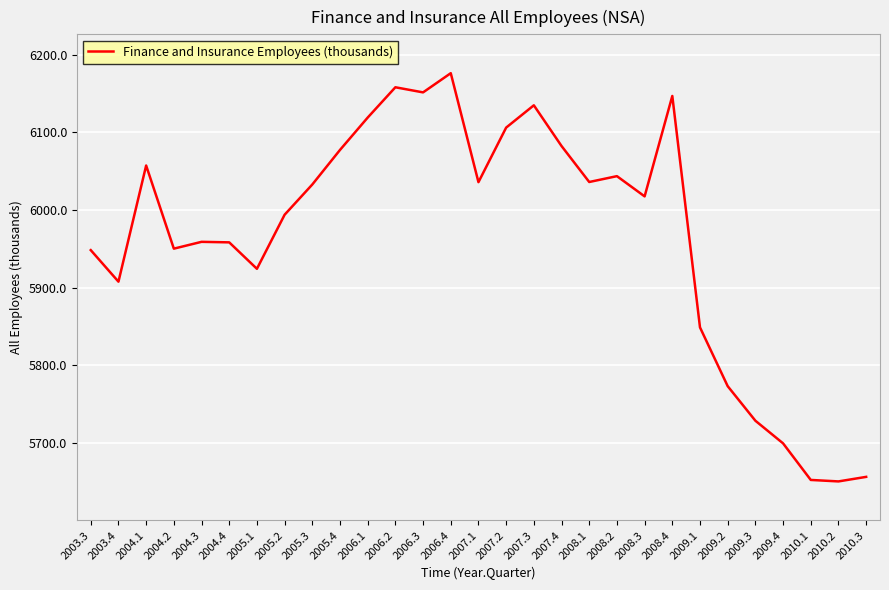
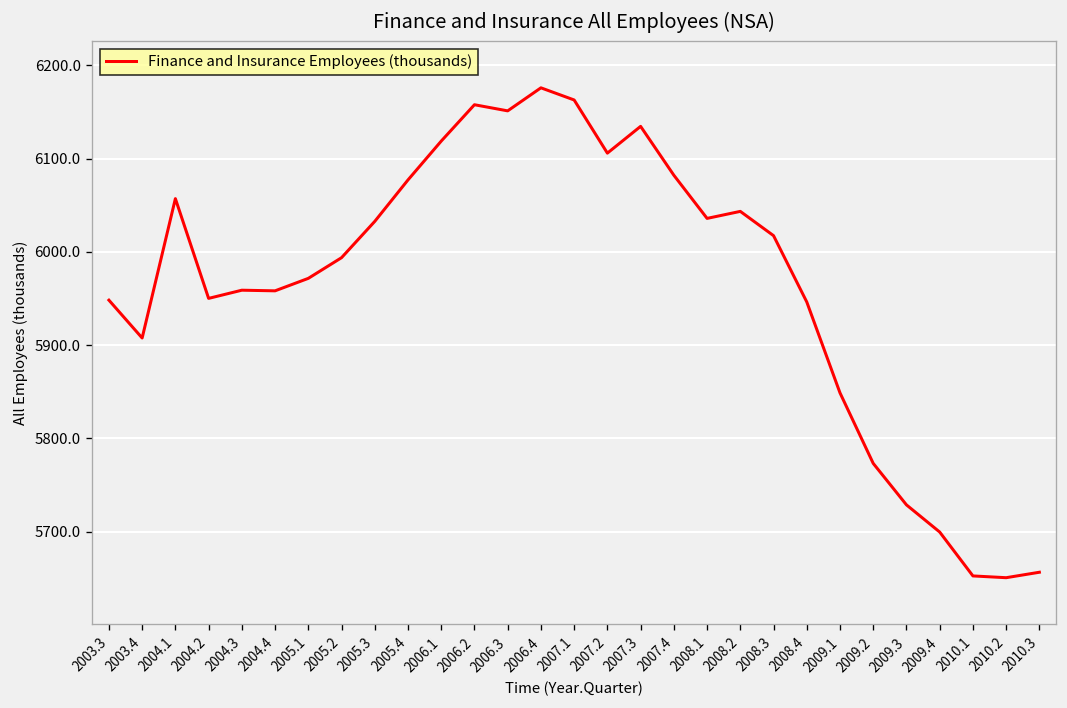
2005.1: 5920 -> 5970
2007.1: 6040 -> 6160
2008.4: 6150 -> 5950
